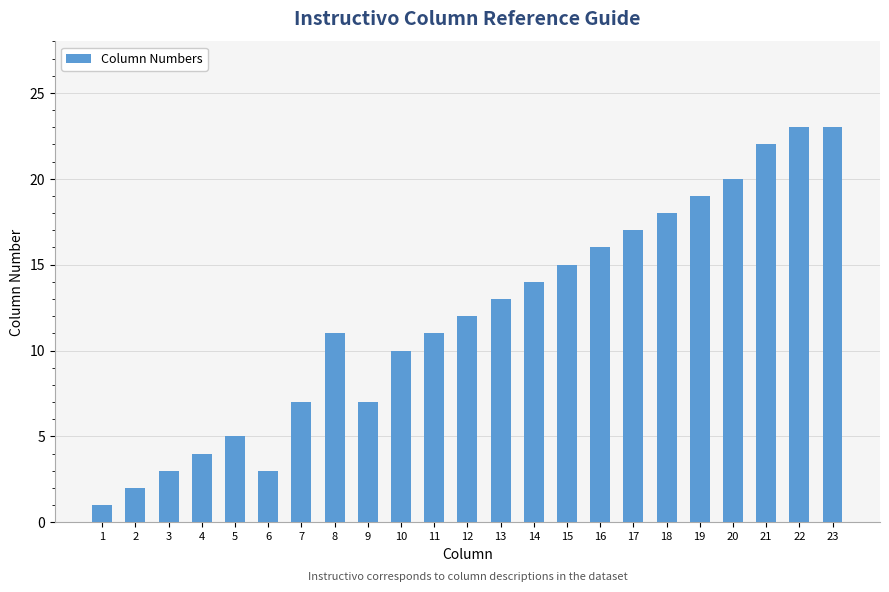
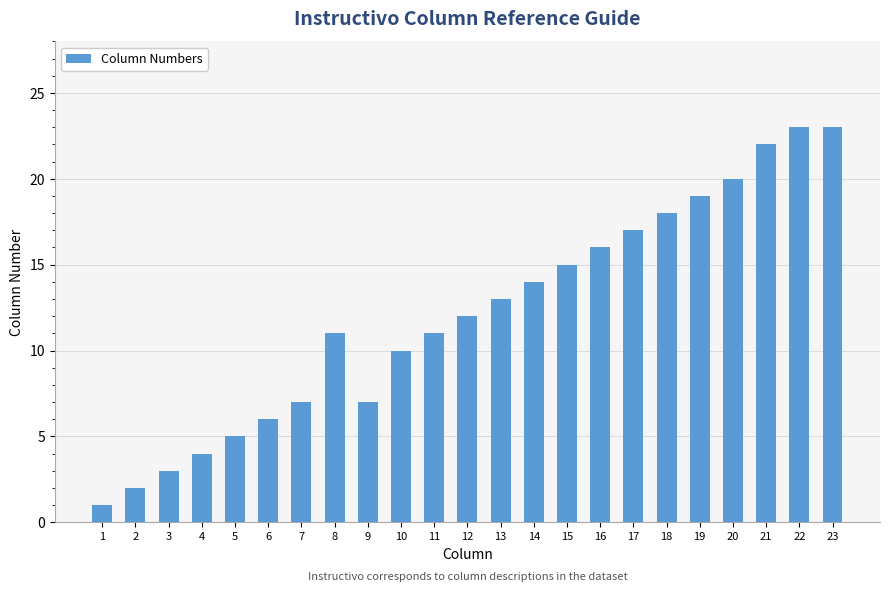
6: 3 -> 6
